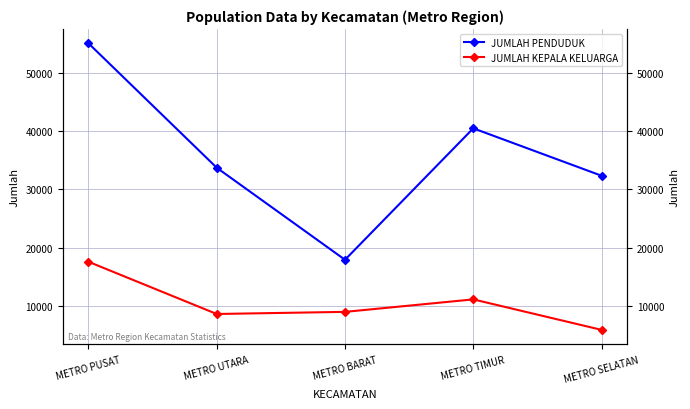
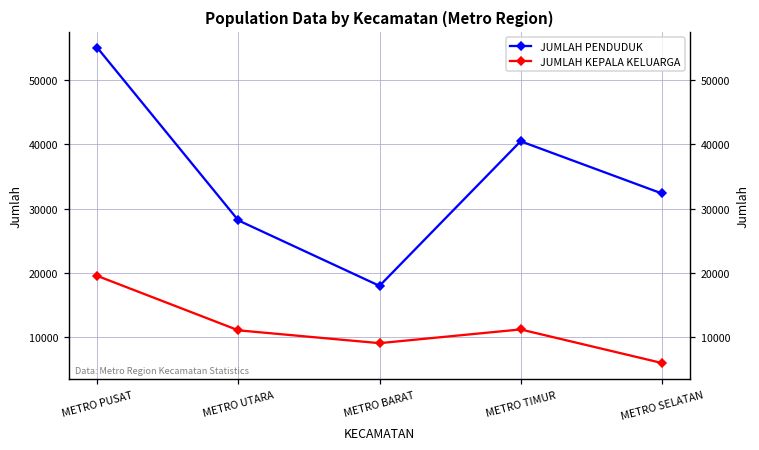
JUMLAH KEPALA KELUARGA, METRO PUSAT: 18000 -> 20000
JUMLAH PENDUDUK, METRO UTARA: 34000 -> 28000
JUMLAH KEPALA KELUARGA, METRO UTARA: 9000 -> 11000
